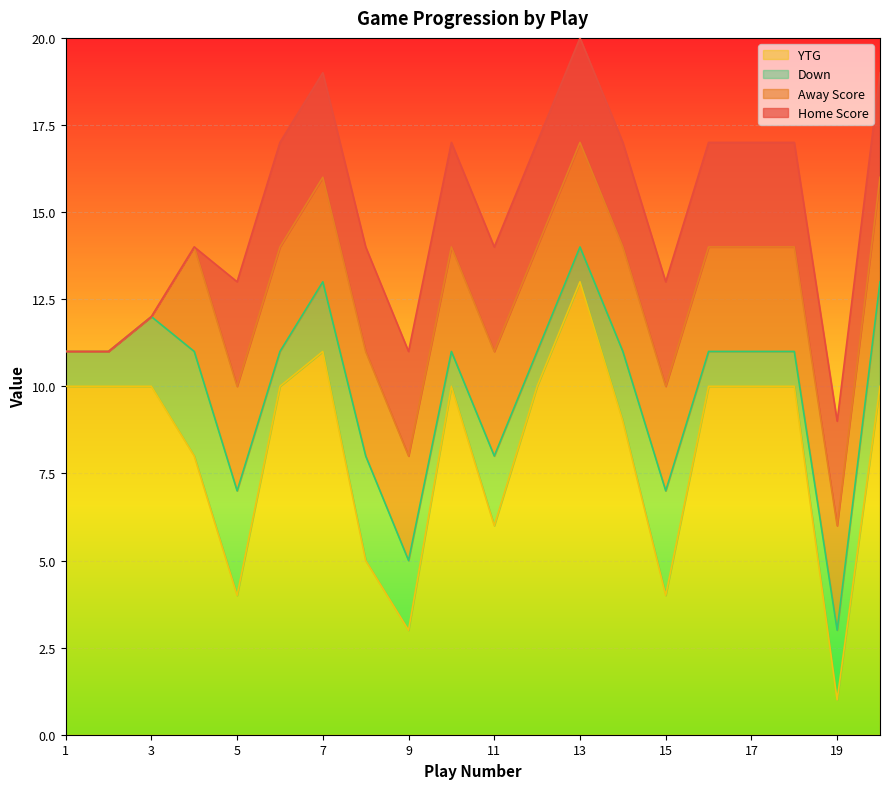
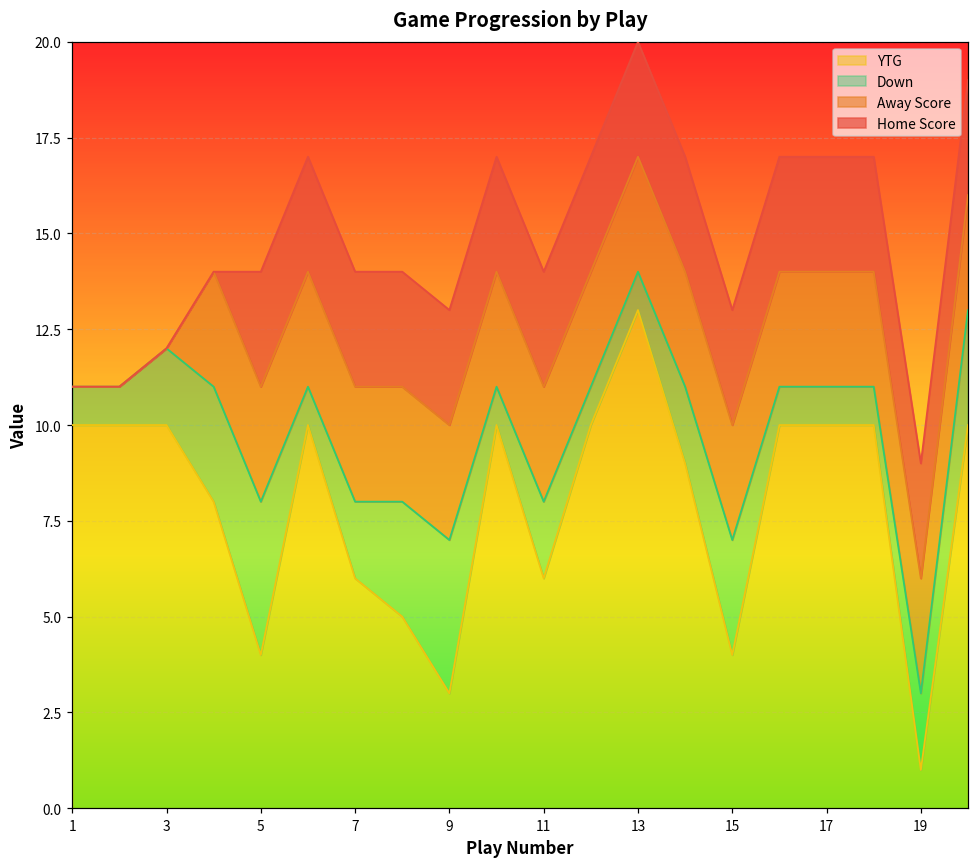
Down, 5: 3 -> 4
YTG, 7: 11 -> 6
Down, 9: 2 -> 4
